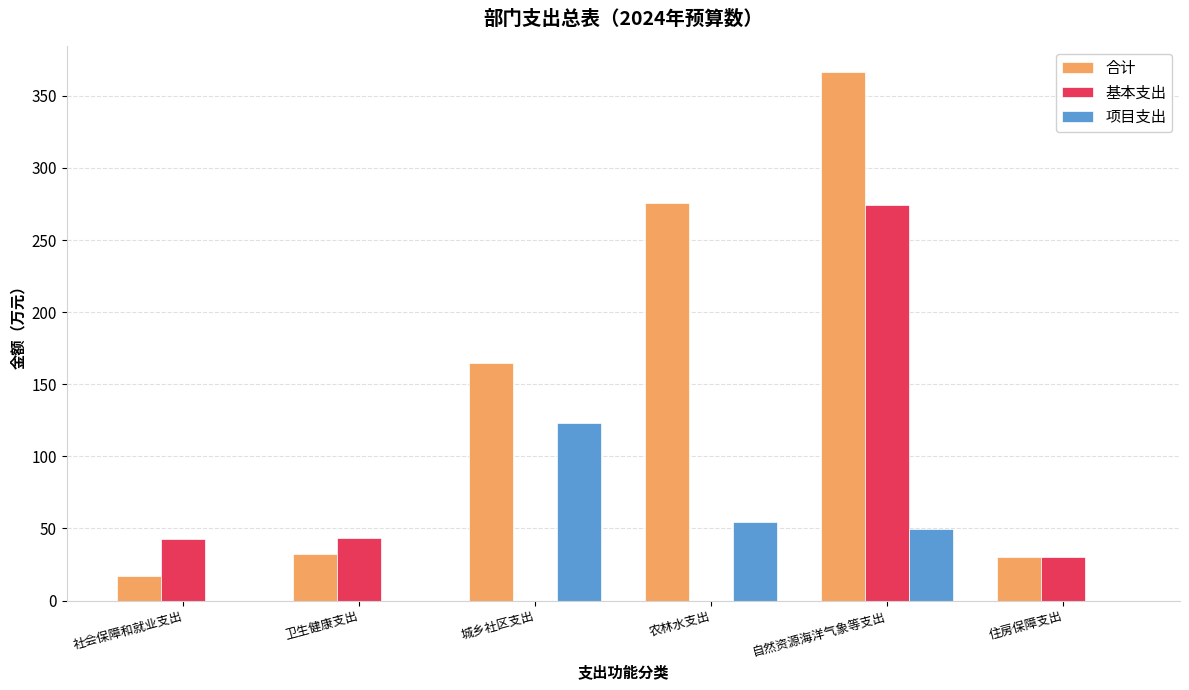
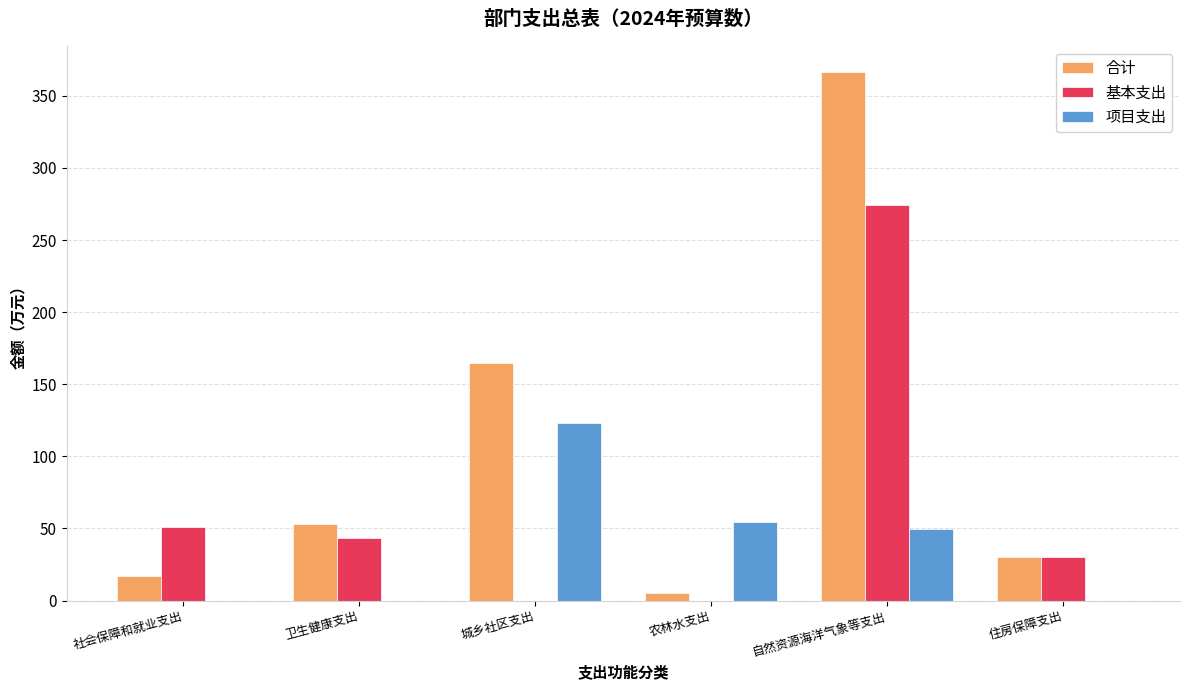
基本支出, 社会保障和就业支出: 43 -> 51
合计, 卫生健康支出: 32 -> 53
合计, 农林水支出: 275 -> 5
